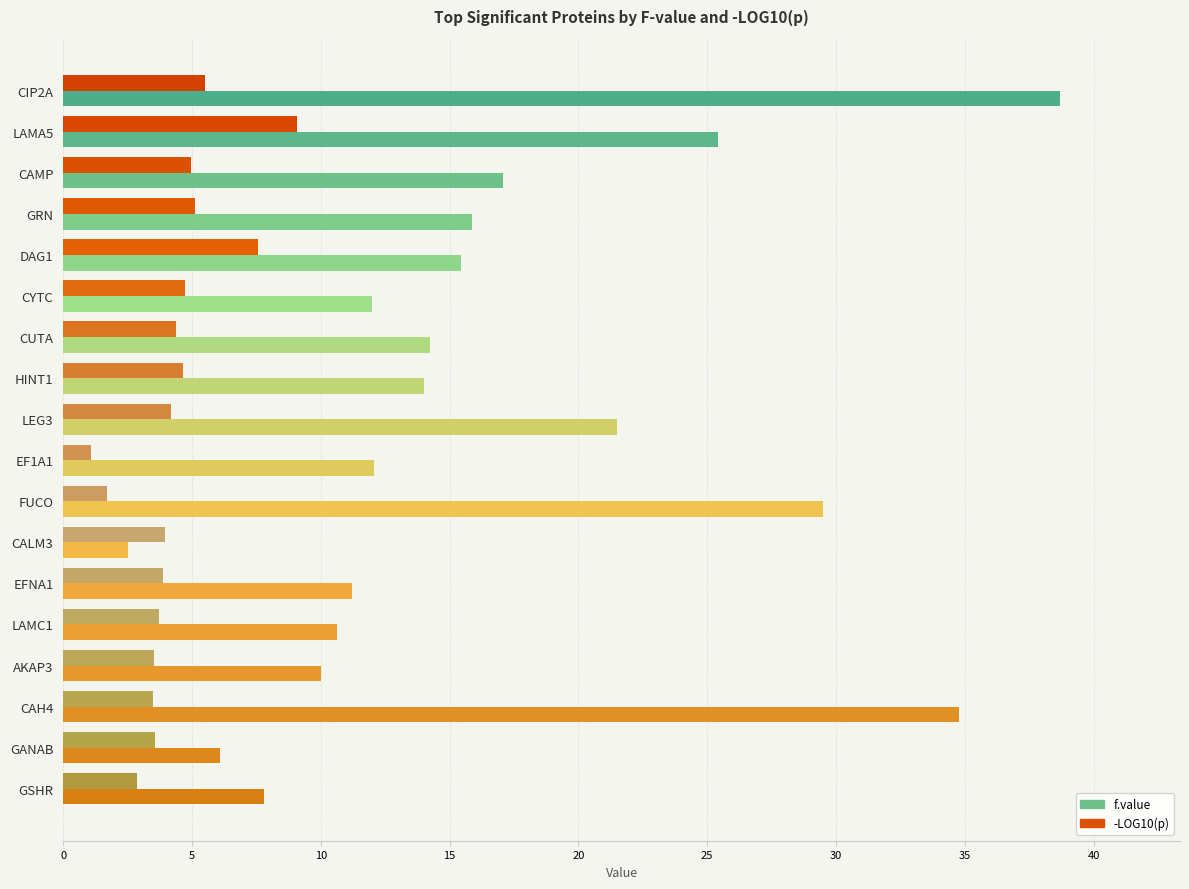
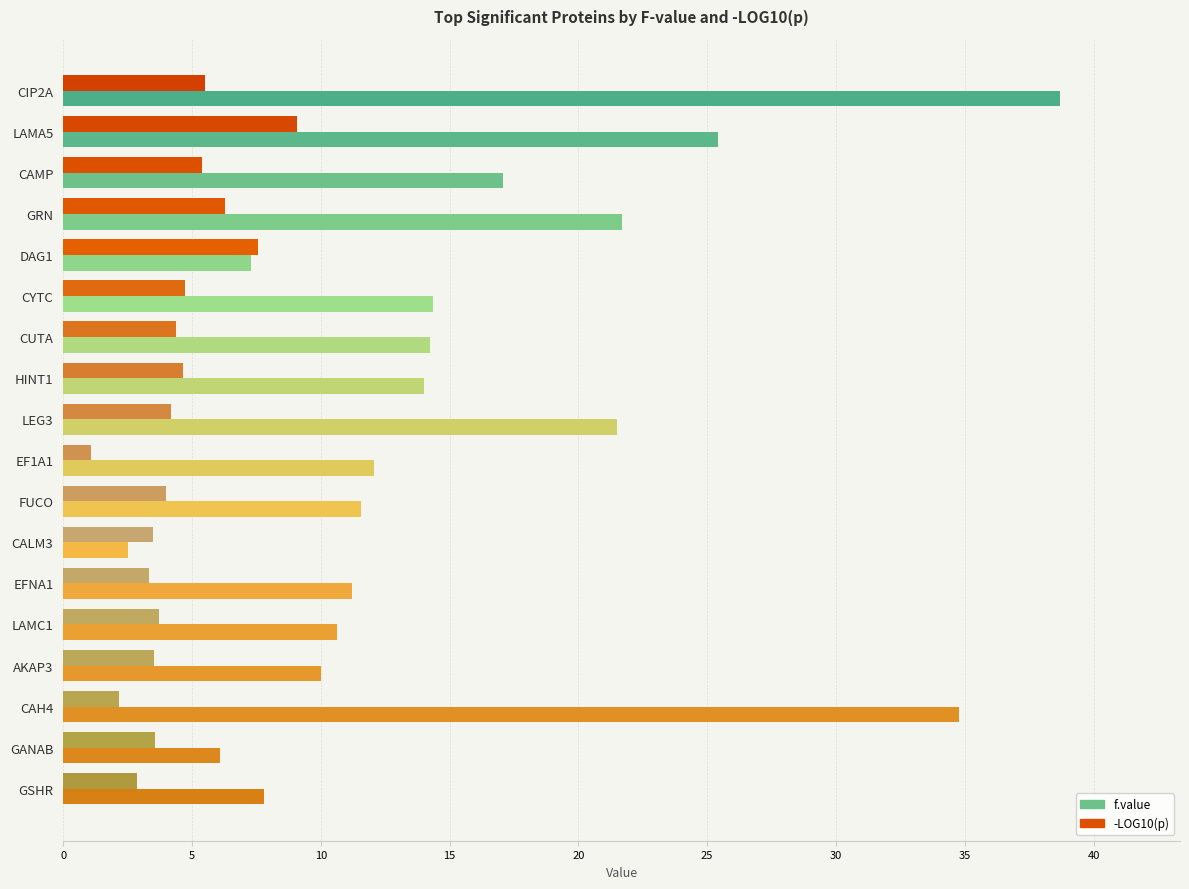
-LOG10(p), CAMP: 5.0 -> 5.4
-LOG10(p), GRN: 5.1 -> 6.3
f.value, GRN: 15.9 -> 21.7
f.value, DAG1: 15.4 -> 7.3
f.value, CYTC: 12.0 -> 14.3
-LOG10(p), FUCO: 1.7 -> 4.0
f.value, FUCO: 29.5 -> 11.6
-LOG10(p), CALM3: 4.0 -> 3.5
-LOG10(p), EFNA1: 3.9 -> 3.3
-LOG10(p), CAH4: 3.5 -> 2.2
